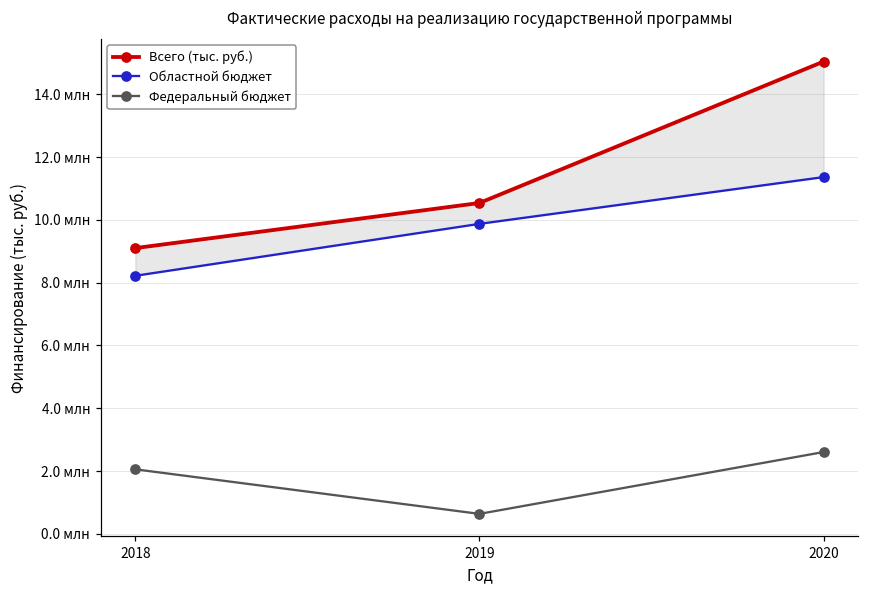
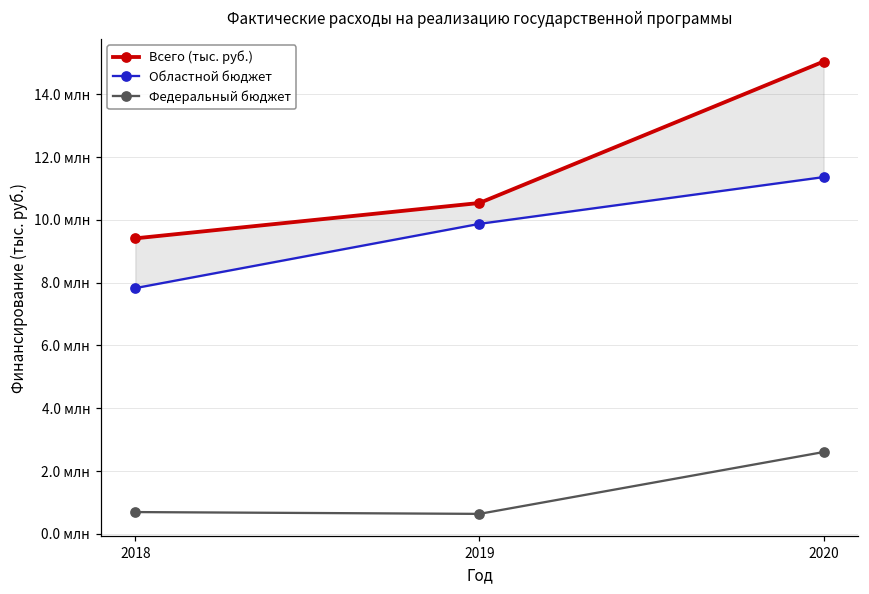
Всего (тыс. руб.), 2018: 9.1 млн -> 9.4 млн
Областной бюджет, 2018: 8.2 млн -> 7.8 млн
Федеральный бюджет, 2018: 2.1 млн -> 0.7 млн
